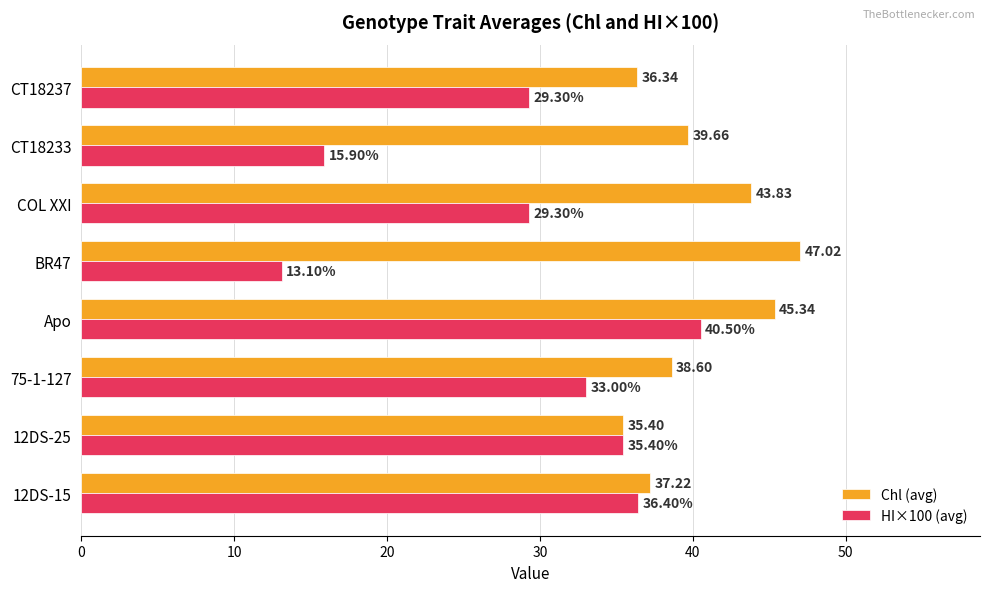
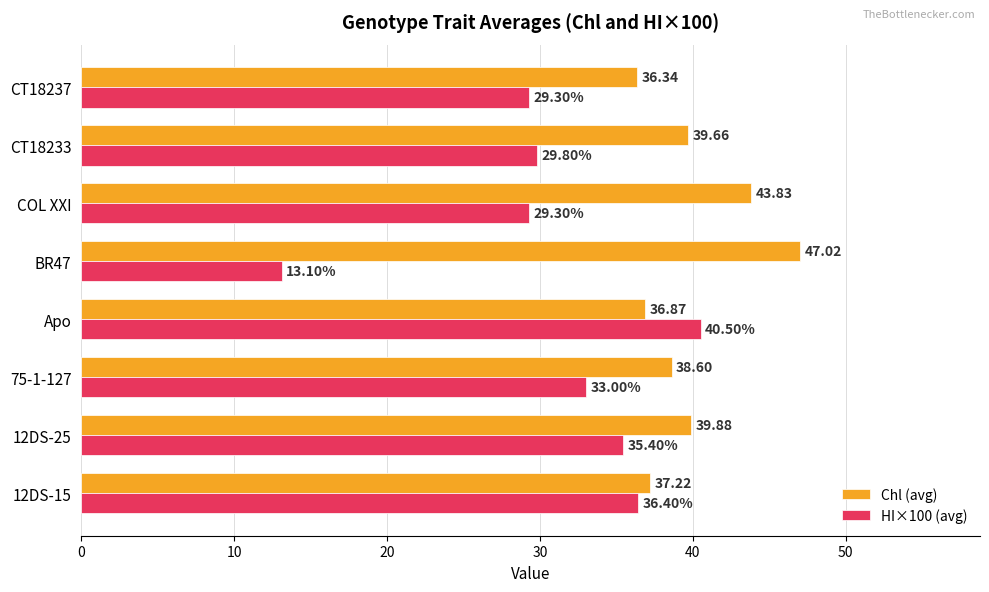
HI×100 (avg), CT18233: 15.90% -> 29.80%
Chl (avg), Apo: 45.34 -> 36.87
Chl (avg), 12DS-25: 35.40 -> 39.88
